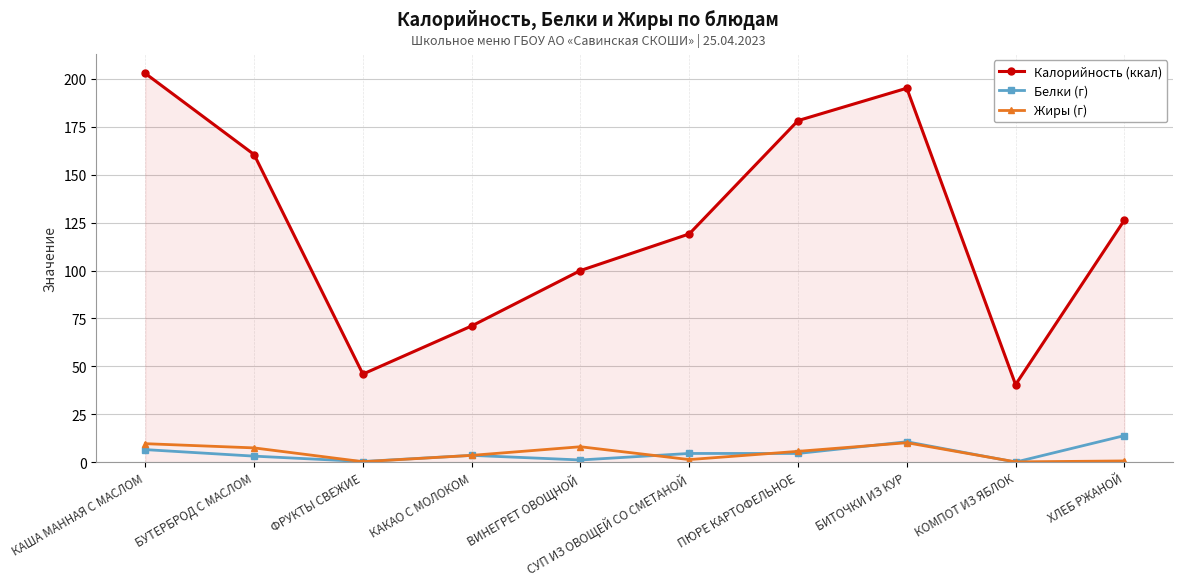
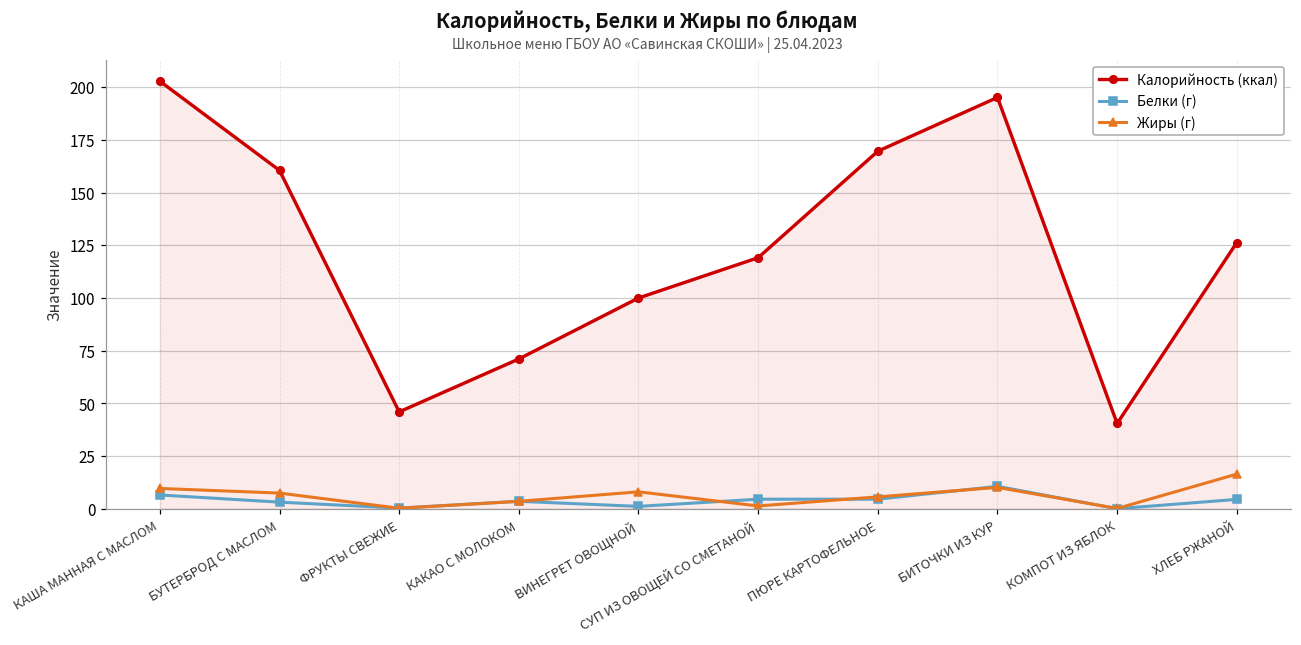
Калорийность (ккал), ПЮРЕ КАРТОФЕЛЬНОЕ: 178 -> 170
Белки (г), ХЛЕБ РЖАНОЙ: 14 -> 5
Жиры (г), ХЛЕБ РЖАНОЙ: 1 -> 17
